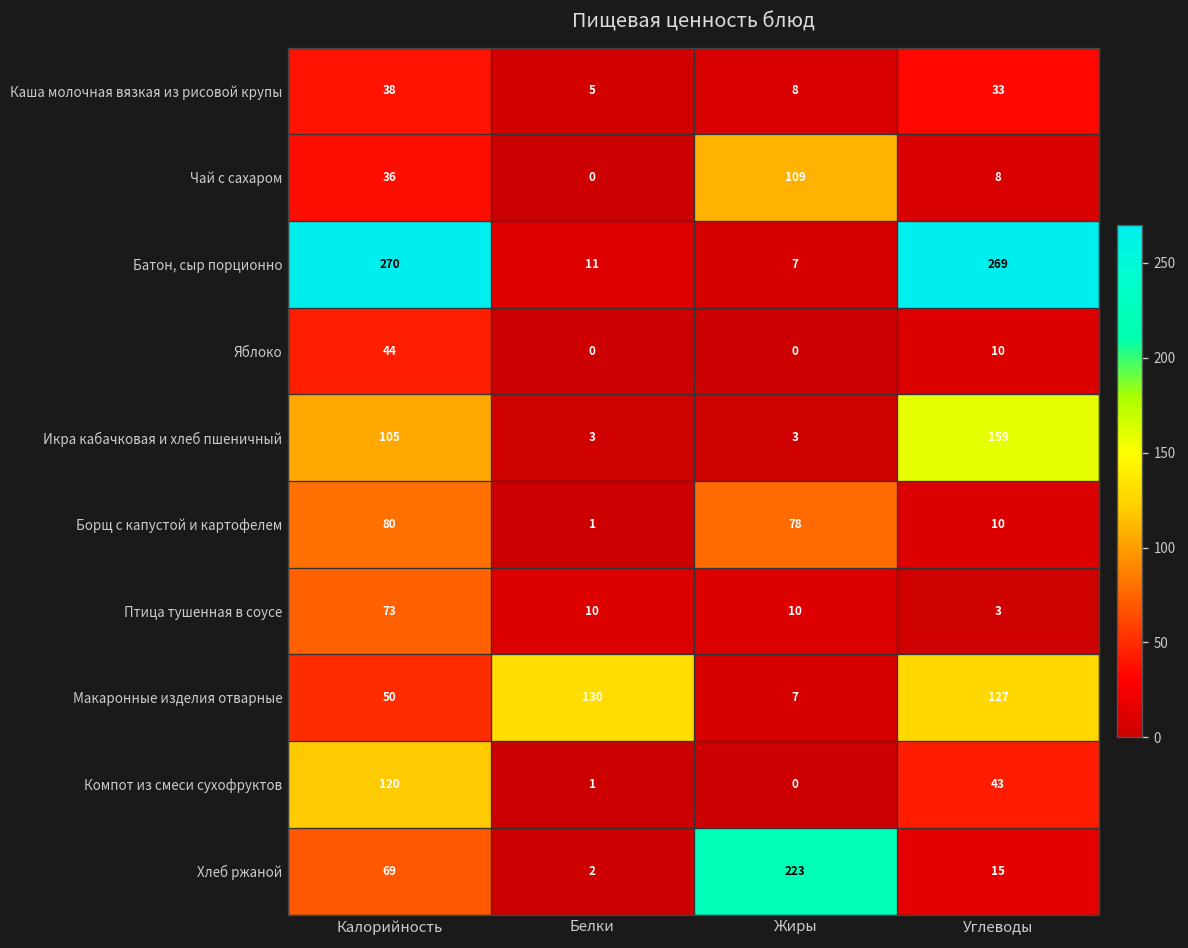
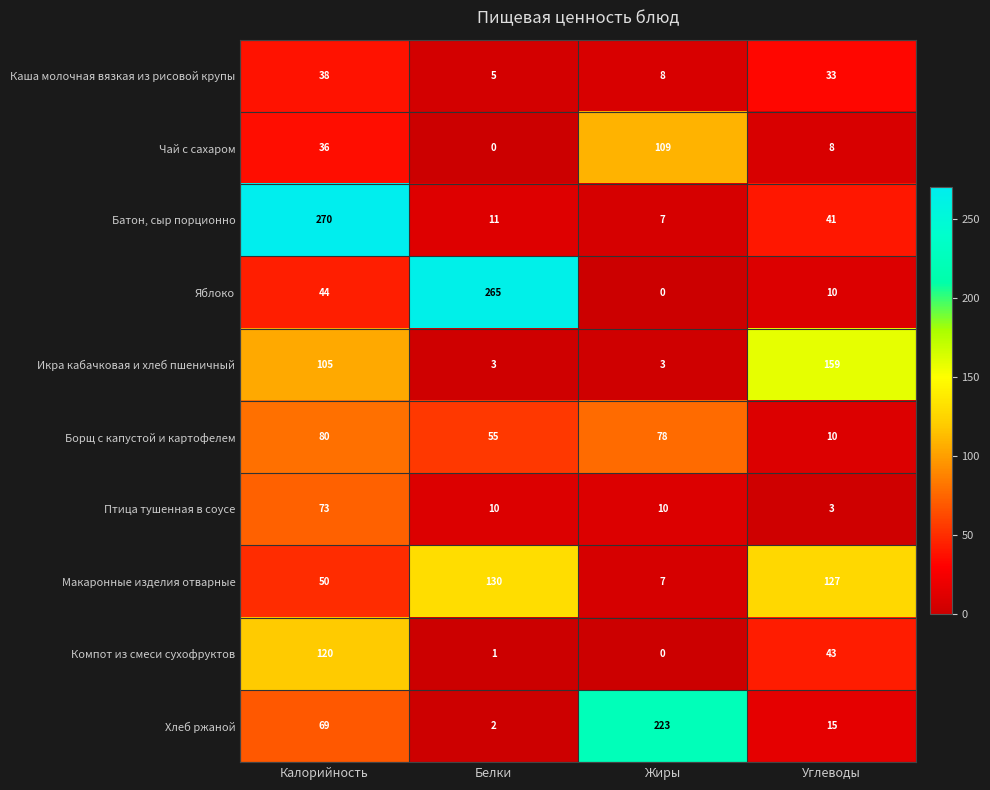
Батон, сыр порционно, Углеводы: 269 -> 41
Яблоко, Белки: 0 -> 265
Борщ с капустой и картофелем, Белки: 1 -> 55
